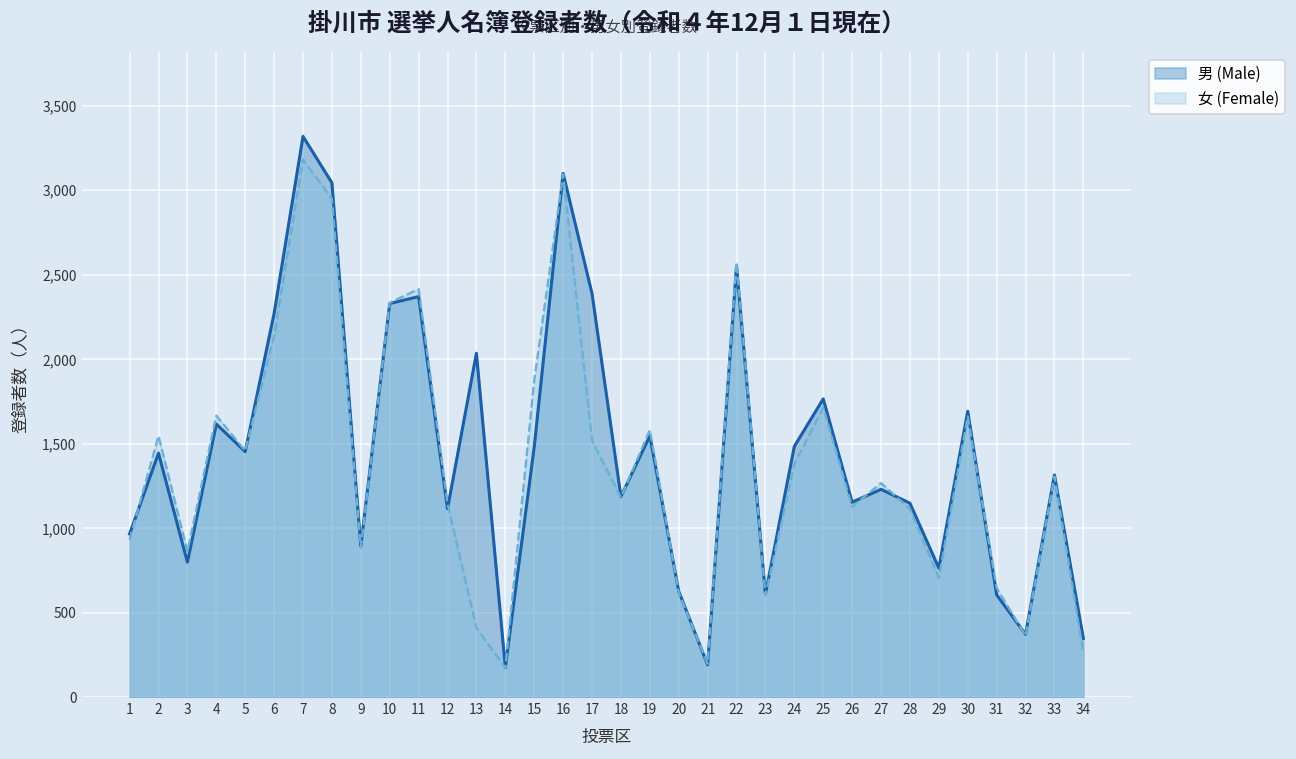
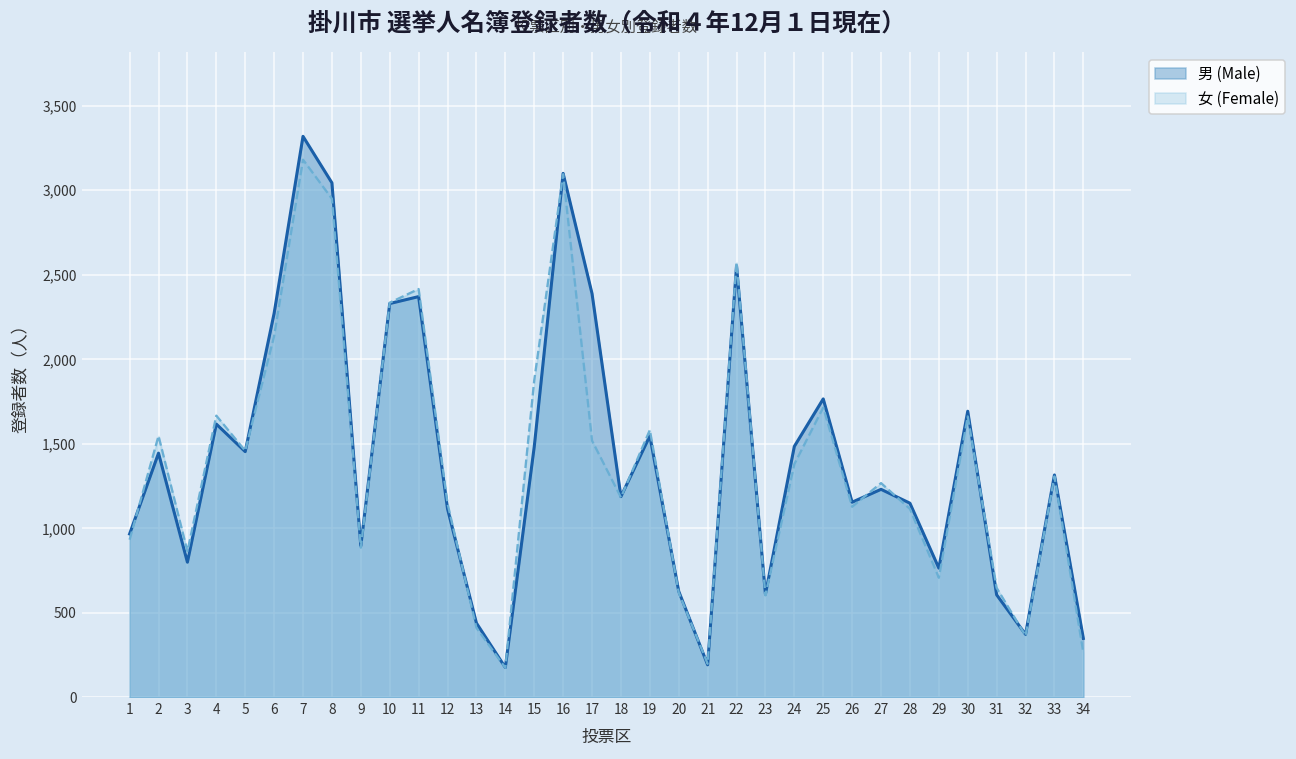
男 (Male), 13: 2,040 -> 440
